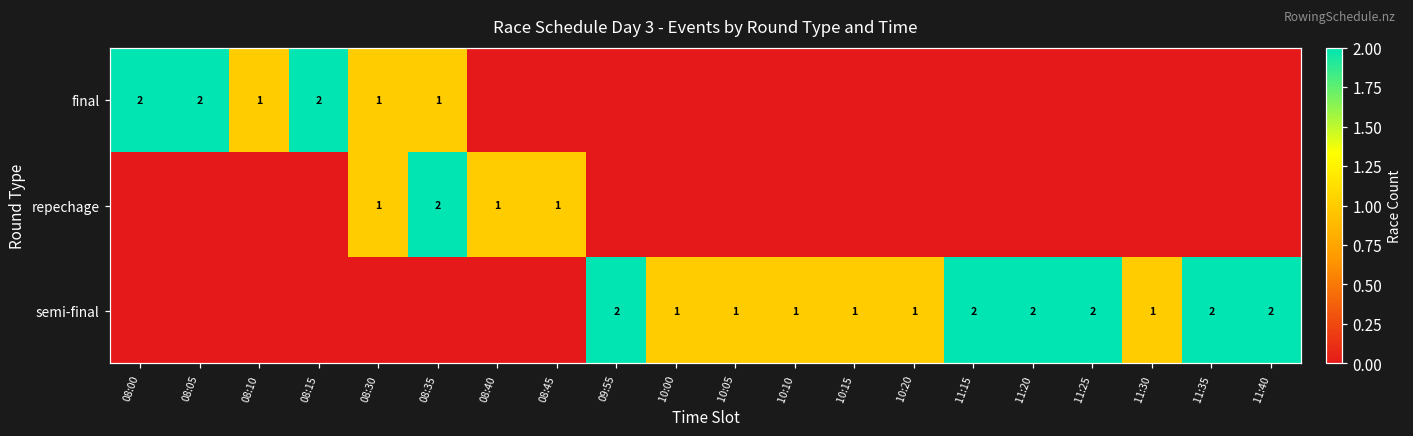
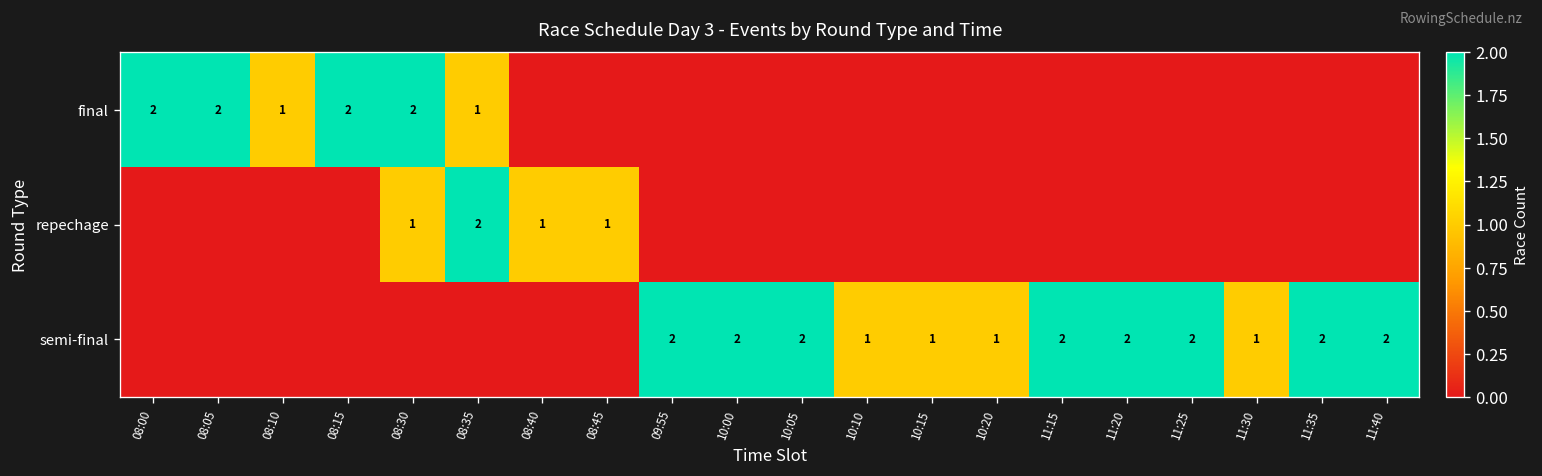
final, 08:30: 1 -> 2
semi-final, 10:00: 1 -> 2
semi-final, 10:05: 1 -> 2
